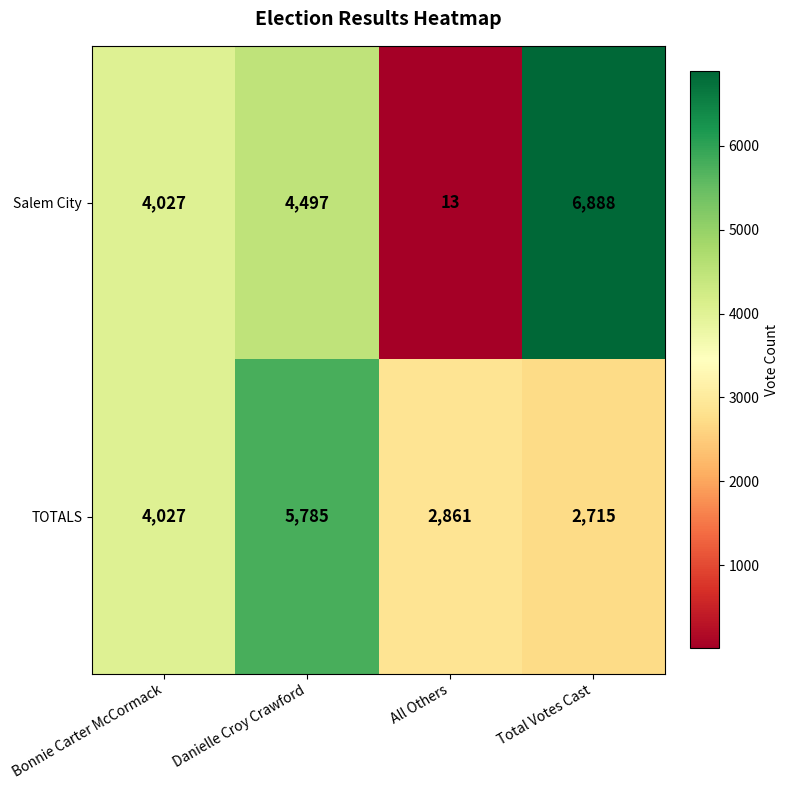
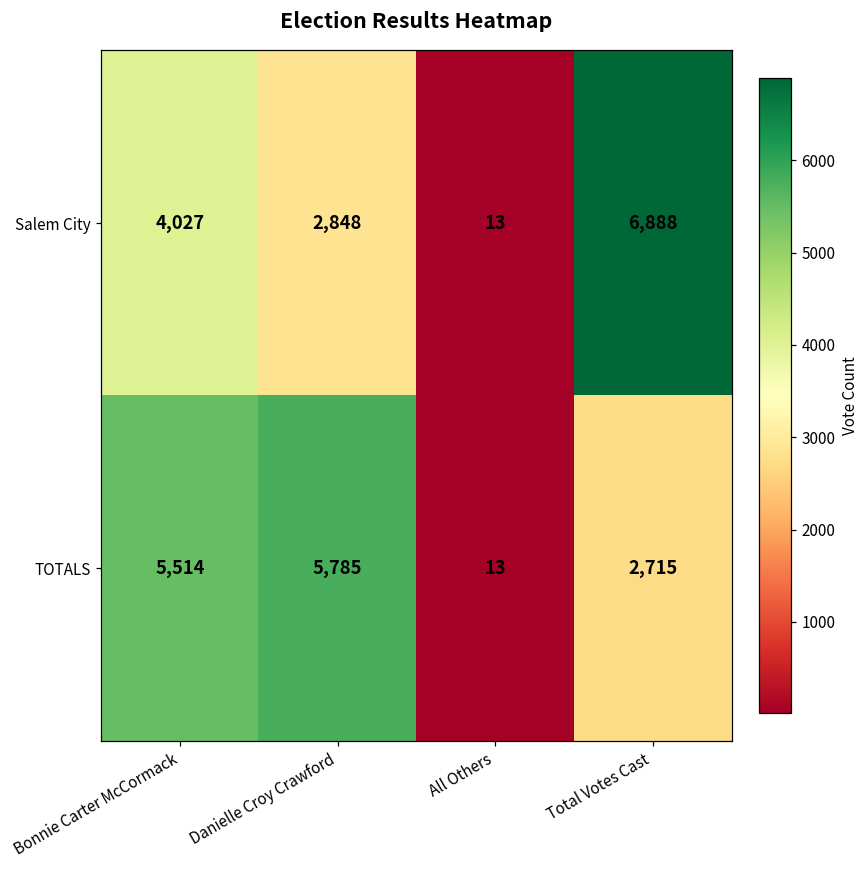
Salem City, Danielle Croy Crawford: 4,497 -> 2,848
TOTALS, Bonnie Carter McCormack: 4,027 -> 5,514
TOTALS, All Others: 2,861 -> 13
